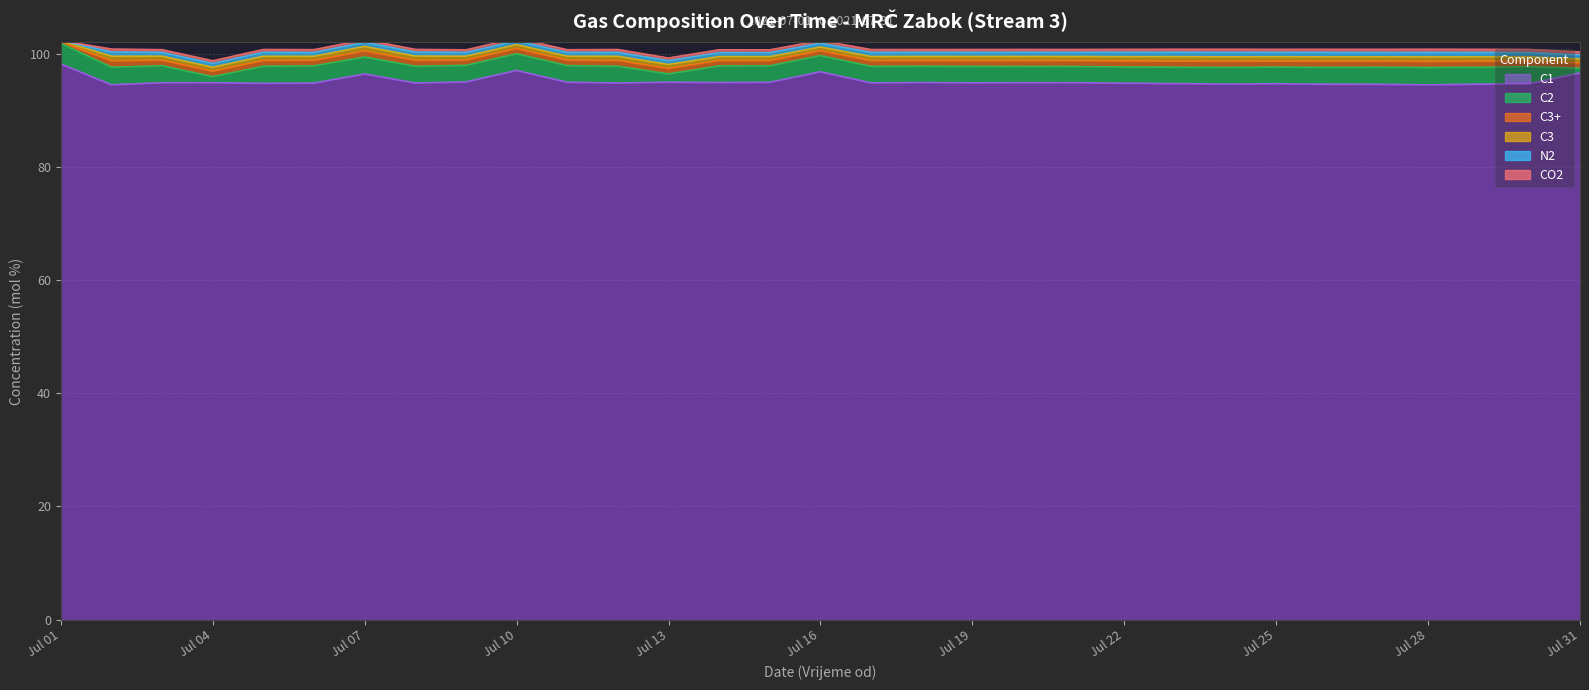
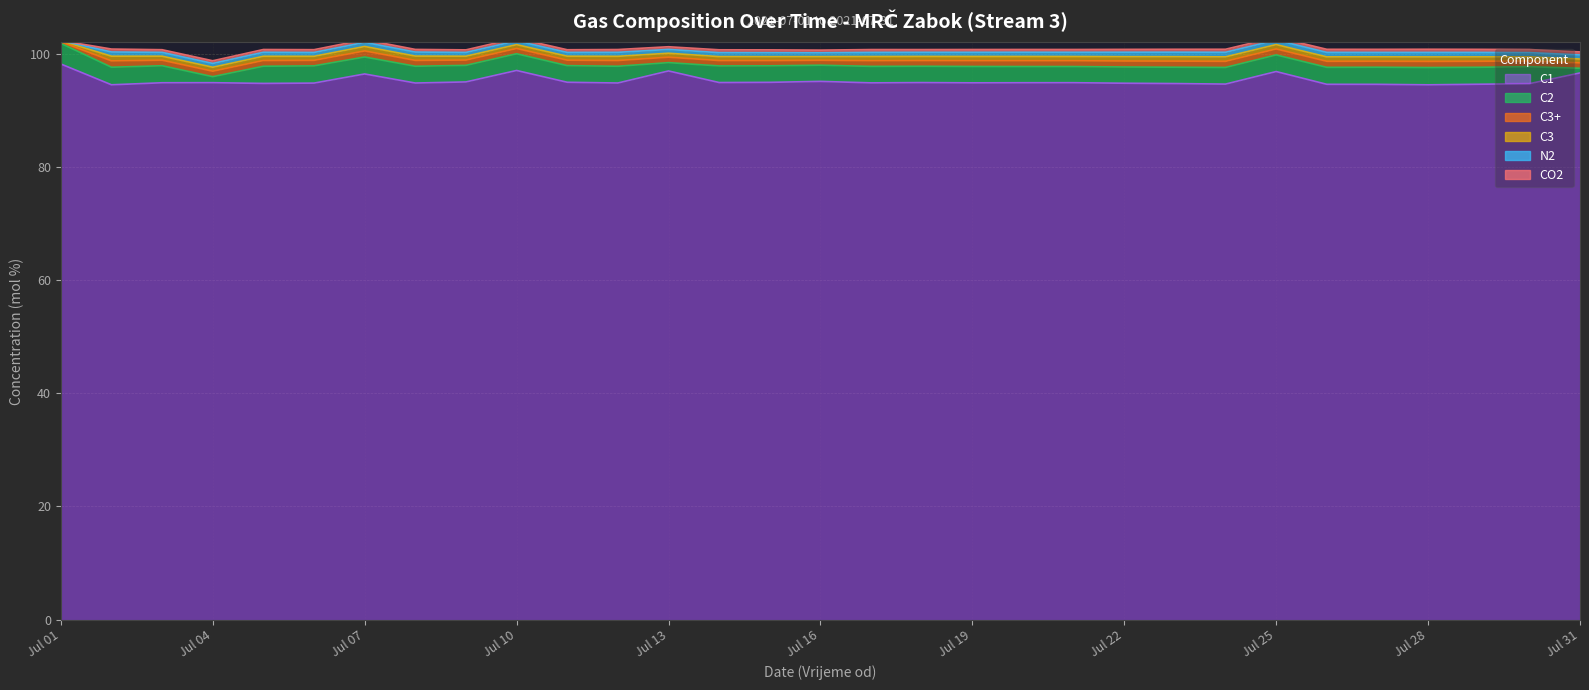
C1, Jul 13: 95 -> 97
C1, Jul 16: 97 -> 95
C1, Jul 25: 95 -> 97
